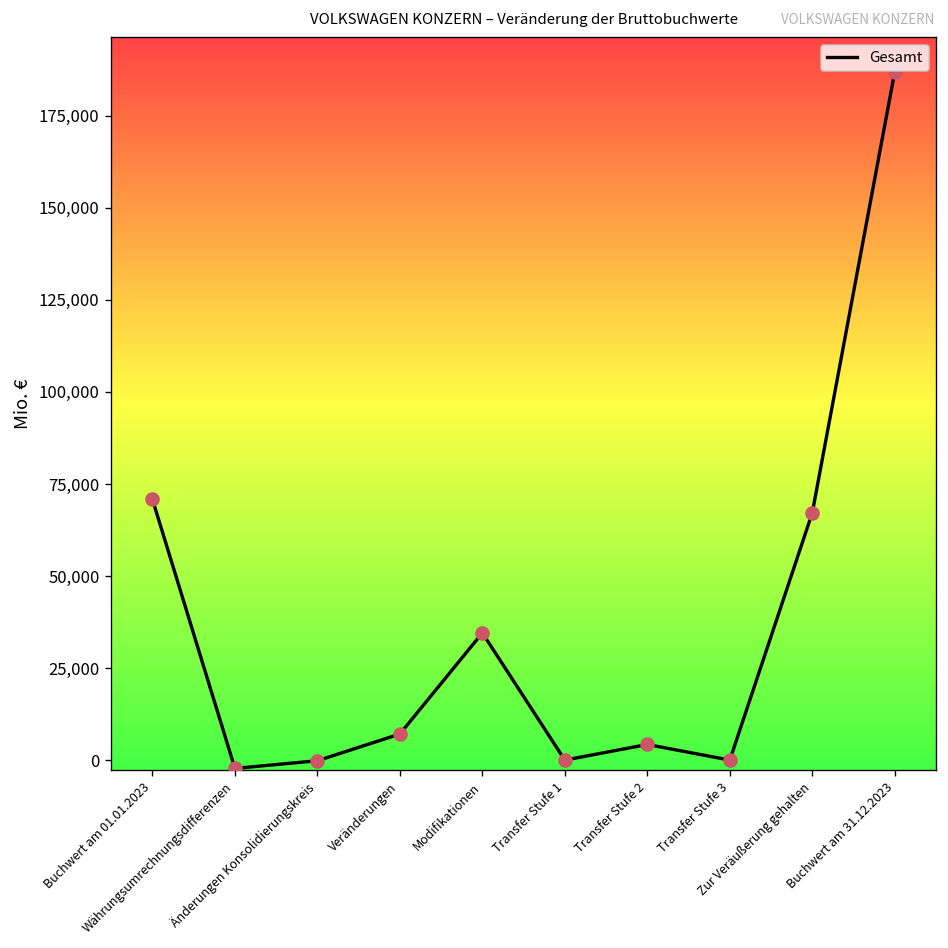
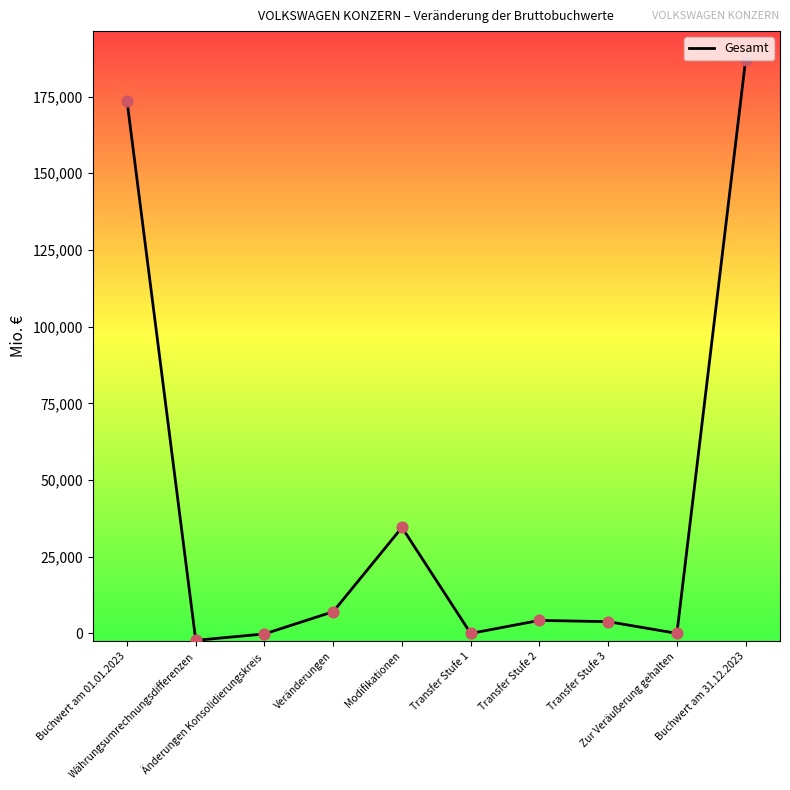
Buchwert am 01.01.2023: 71,000 -> 174,000
Transfer Stufe 3: 0 -> 4,000
Zur Veräußerung gehalten: 67,000 -> 0
